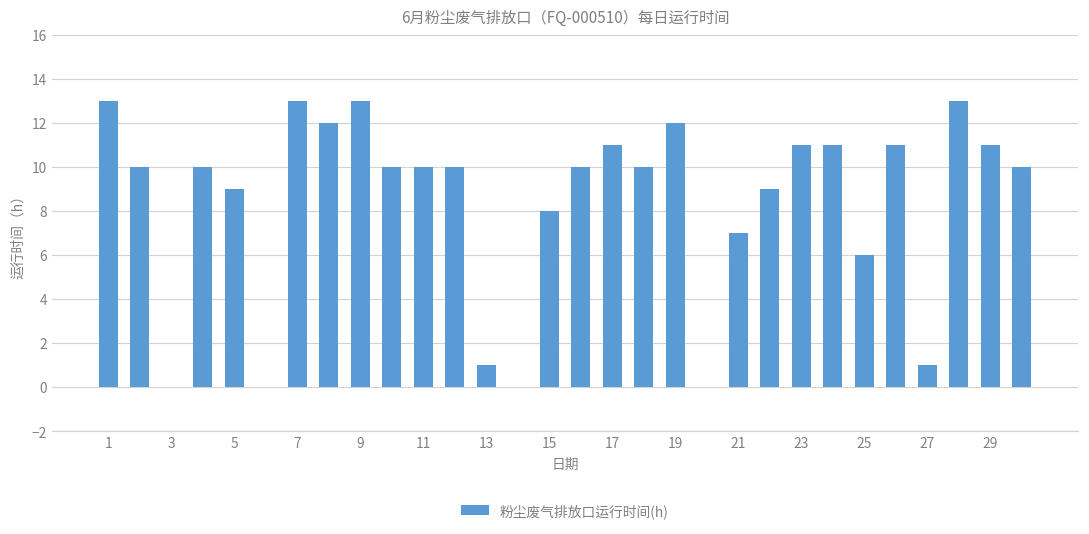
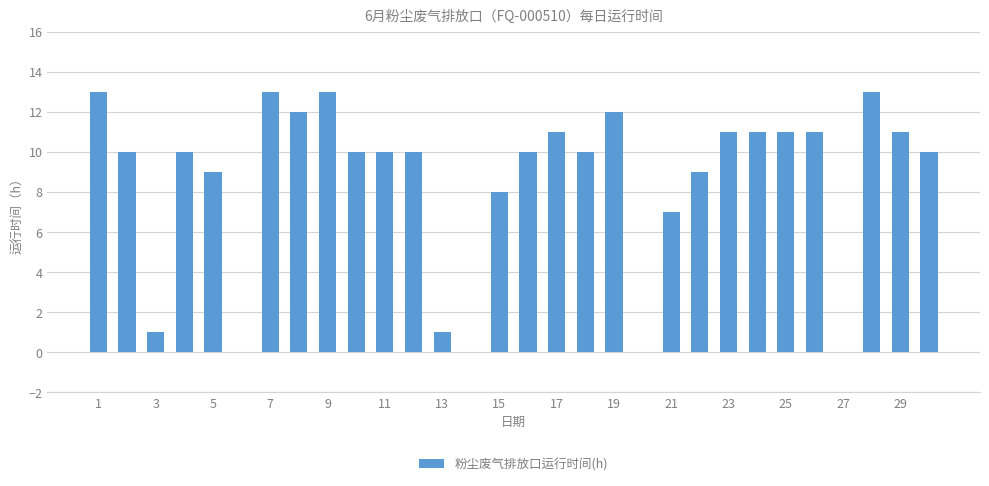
3: 0 -> 1
25: 6 -> 11
27: 1 -> 0
